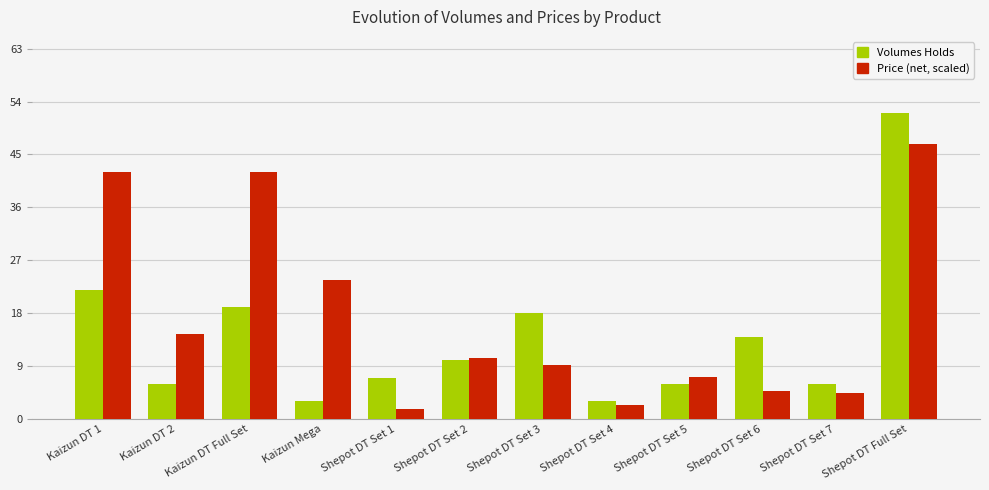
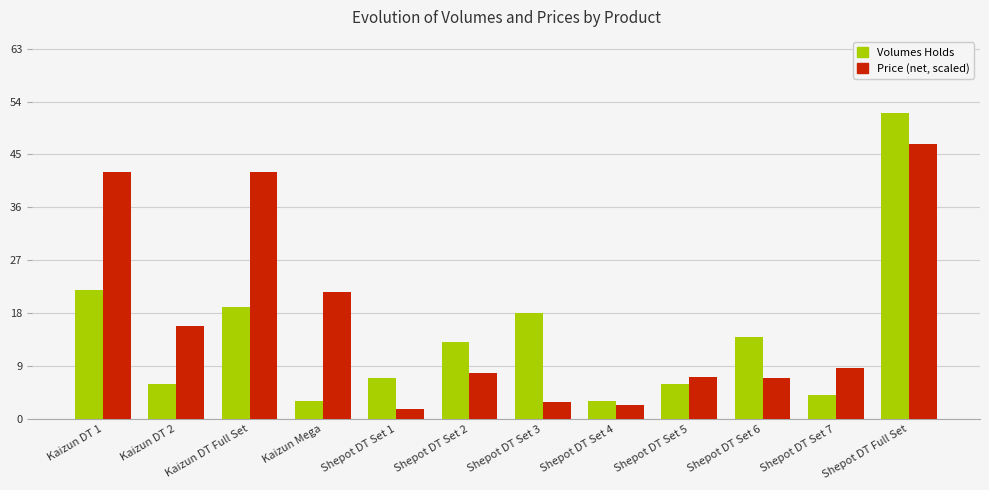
Price (net, scaled), Kaizun DT 2: 14 -> 16
Price (net, scaled), Kaizun Mega: 24 -> 22
Volumes Holds, Shepot DT Set 2: 10 -> 13
Price (net, scaled), Shepot DT Set 2: 10 -> 8
Price (net, scaled), Shepot DT Set 3: 9 -> 3
Price (net, scaled), Shepot DT Set 6: 5 -> 7
Volumes Holds, Shepot DT Set 7: 6 -> 4
Price (net, scaled), Shepot DT Set 7: 4 -> 9
